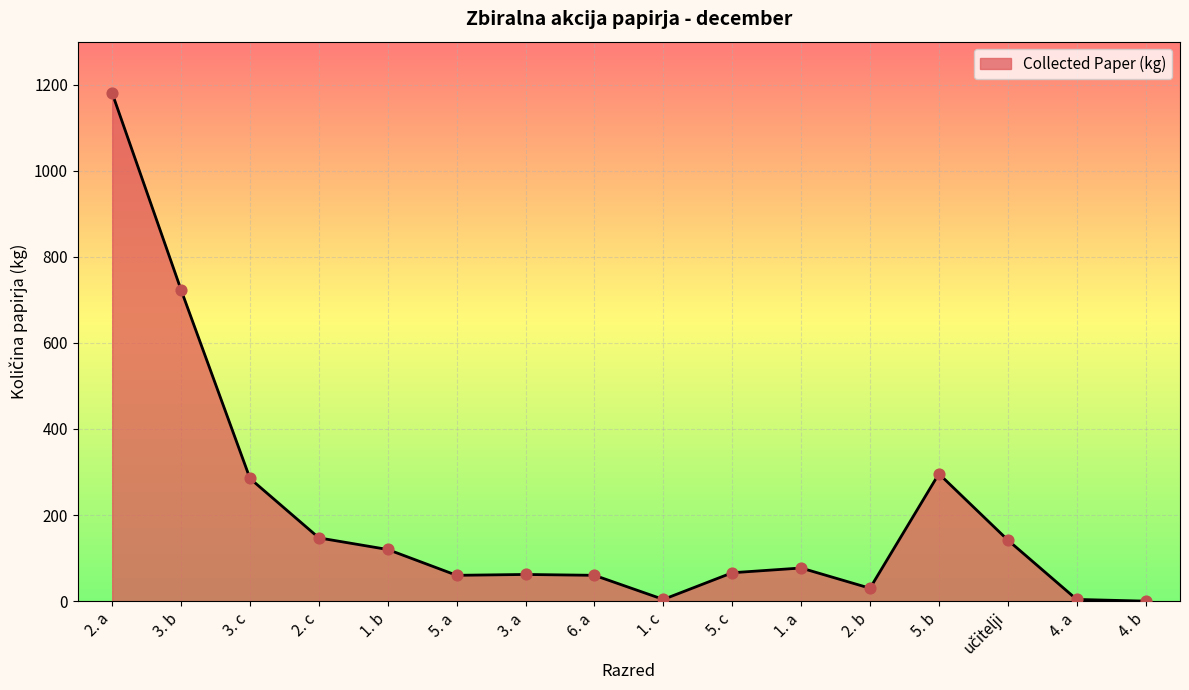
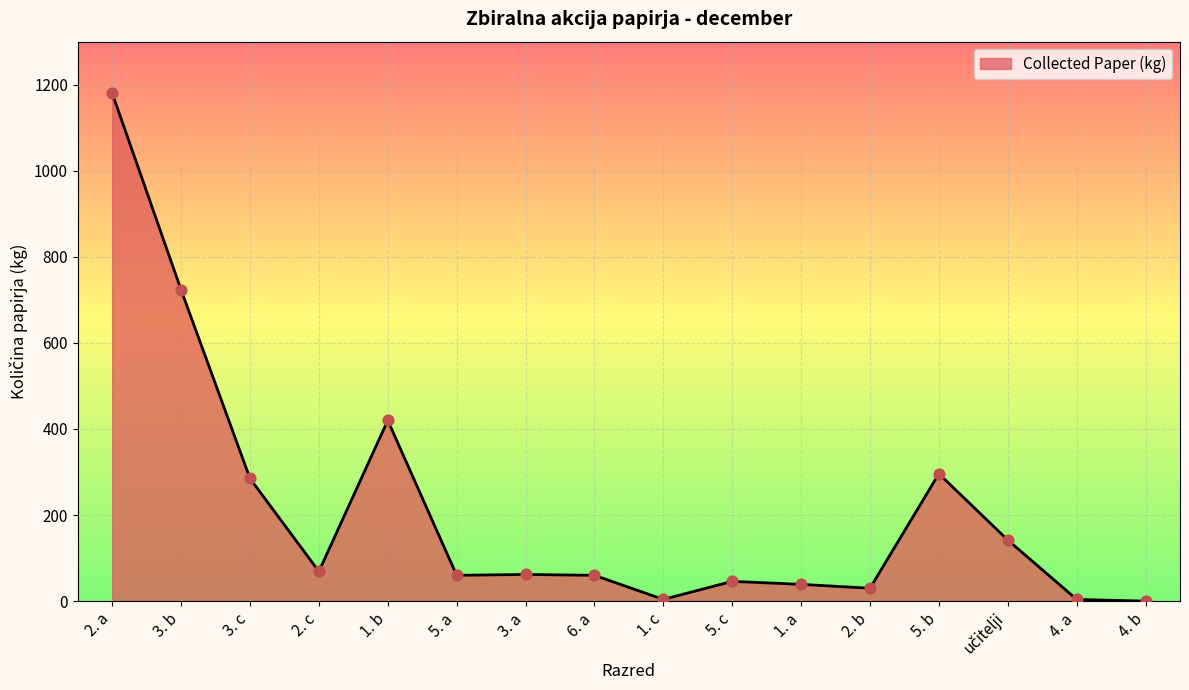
2. c: 150 -> 70
1. b: 120 -> 420
5. c: 70 -> 50
1. a: 80 -> 40
